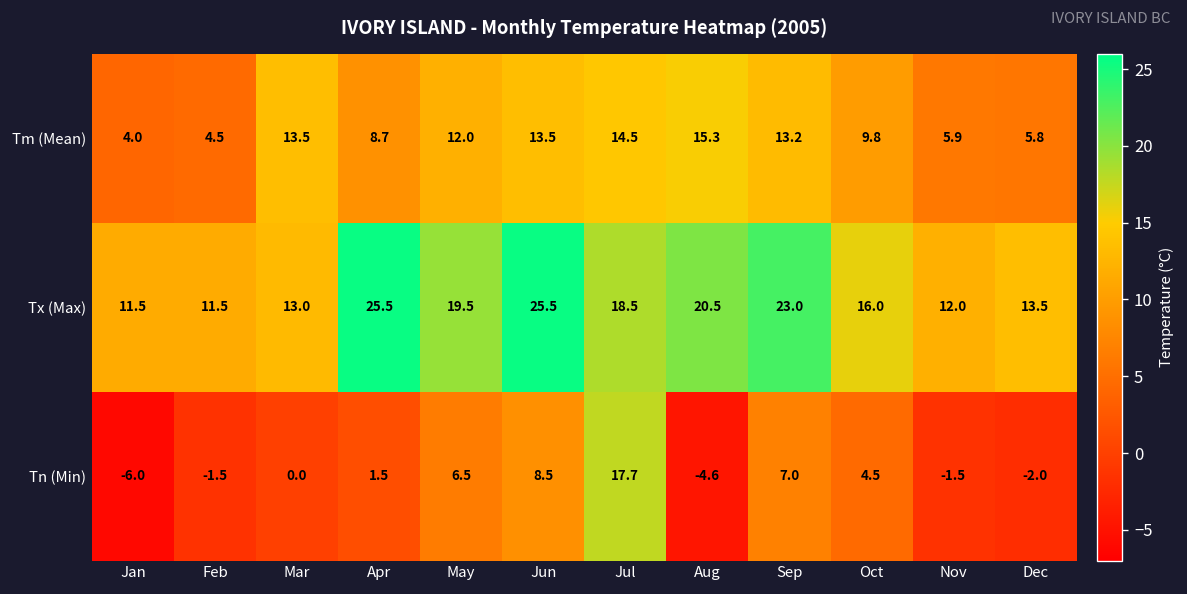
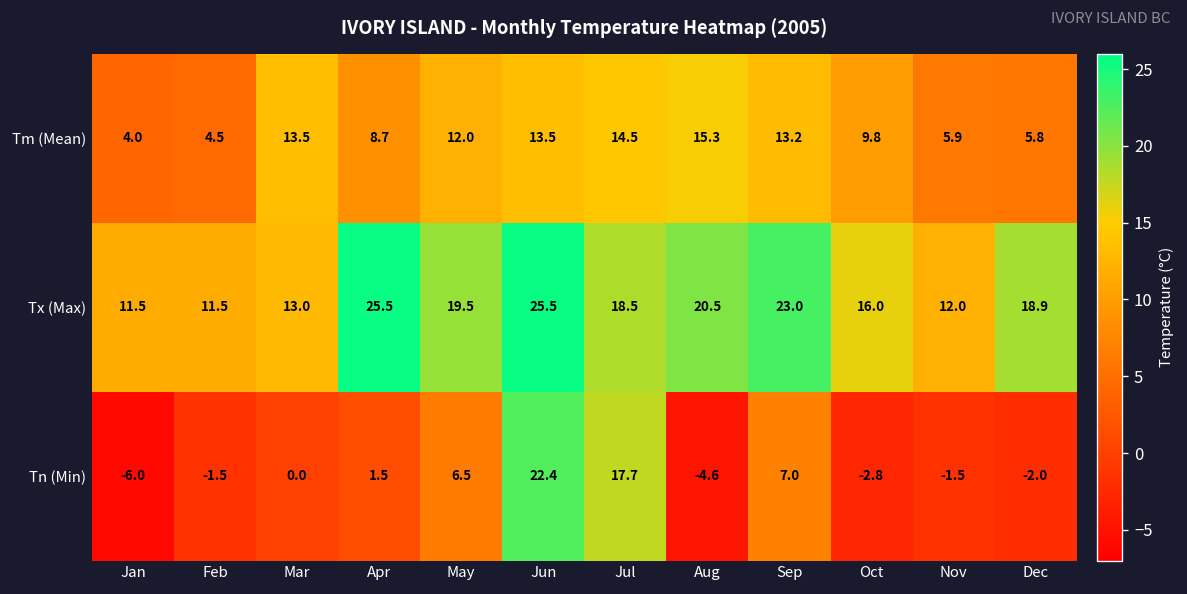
Tx (Max), Dec: 13.5 -> 18.9
Tn (Min), Jun: 8.5 -> 22.4
Tn (Min), Oct: 4.5 -> -2.8
